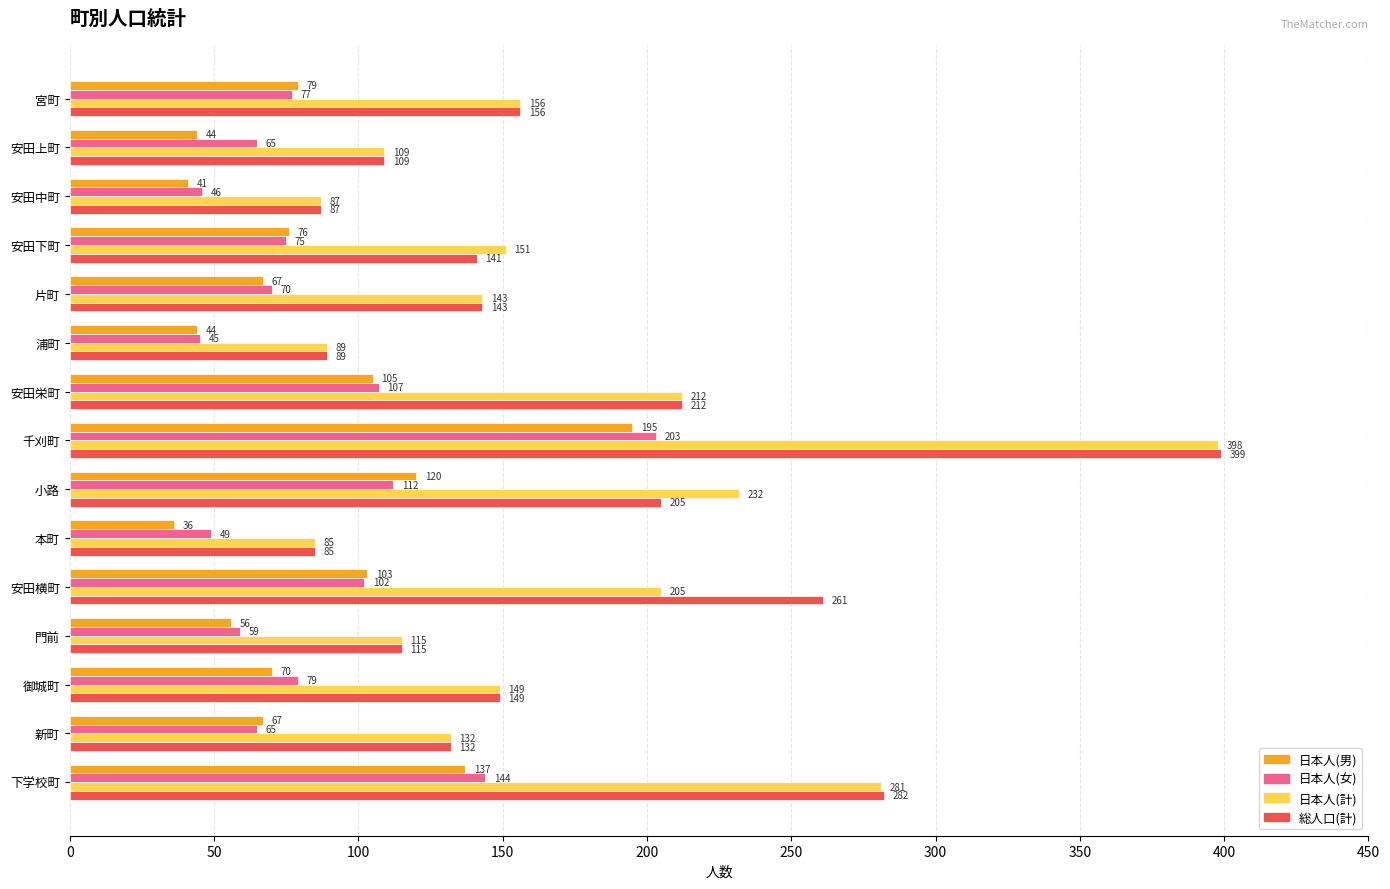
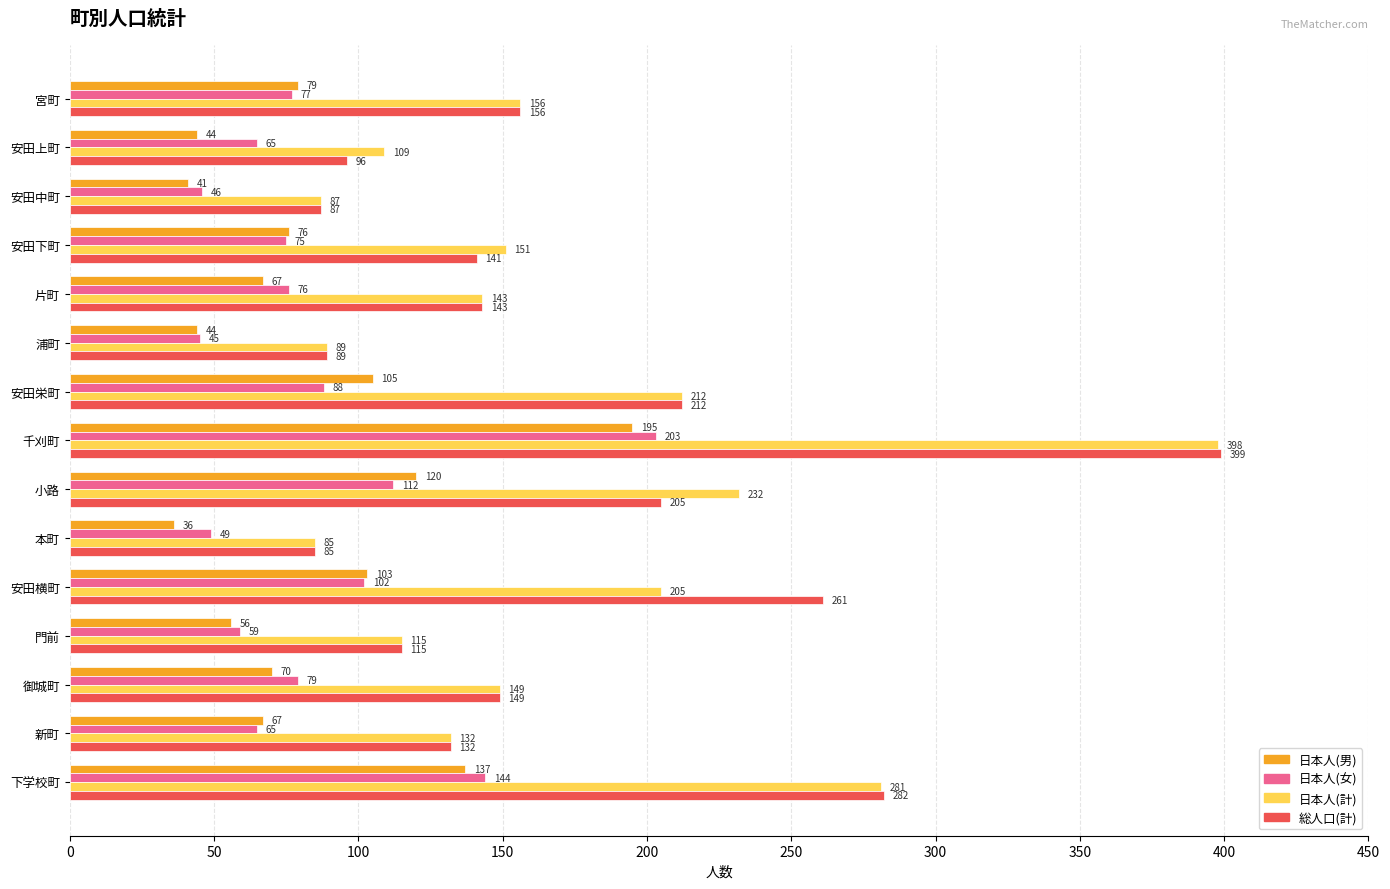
総人口(計), 安田上町: 109 -> 96
日本人(女), 片町: 70 -> 76
日本人(女), 安田栄町: 107 -> 88
